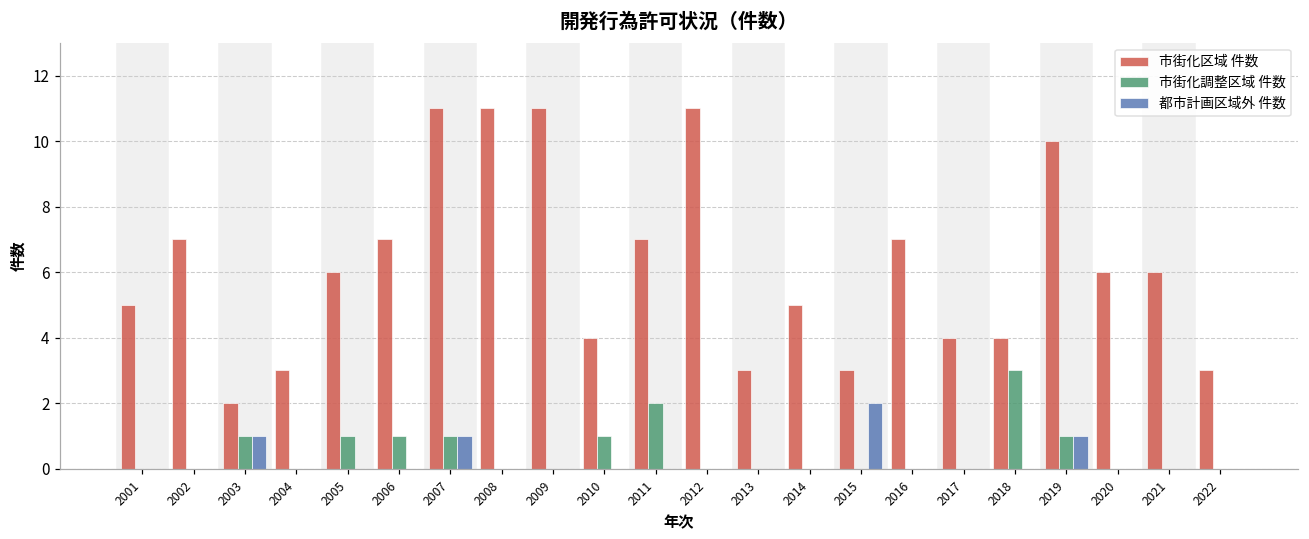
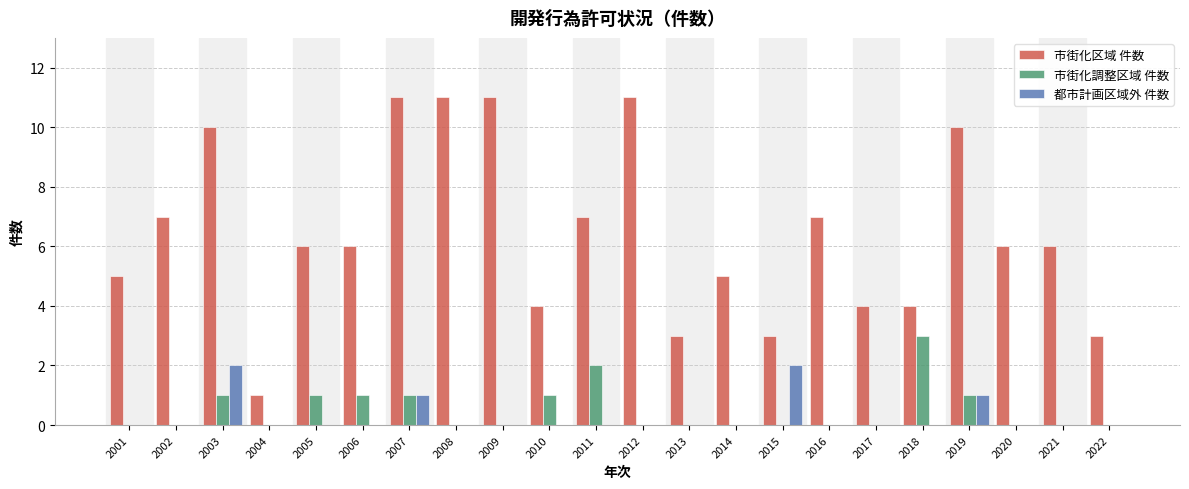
市街化区域 件数, 2003: 2 -> 10
都市計画区域外 件数, 2003: 1 -> 2
市街化区域 件数, 2004: 3 -> 1
市街化区域 件数, 2006: 7 -> 6
